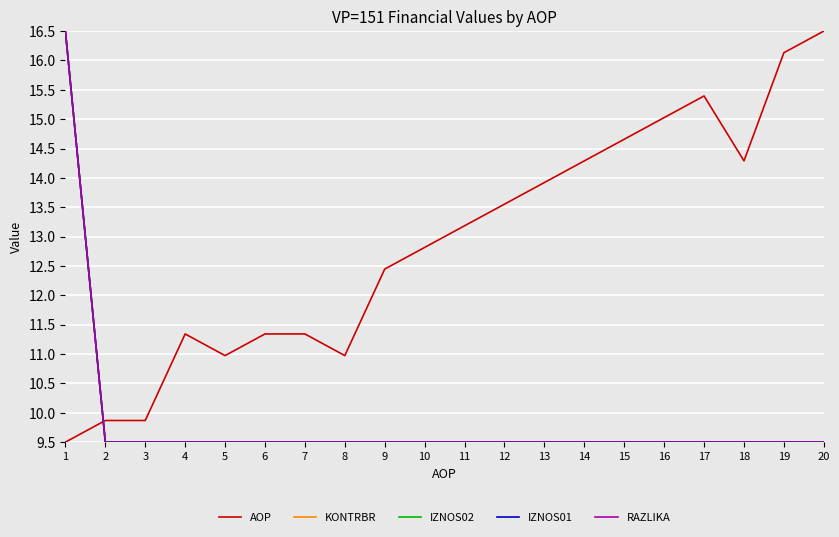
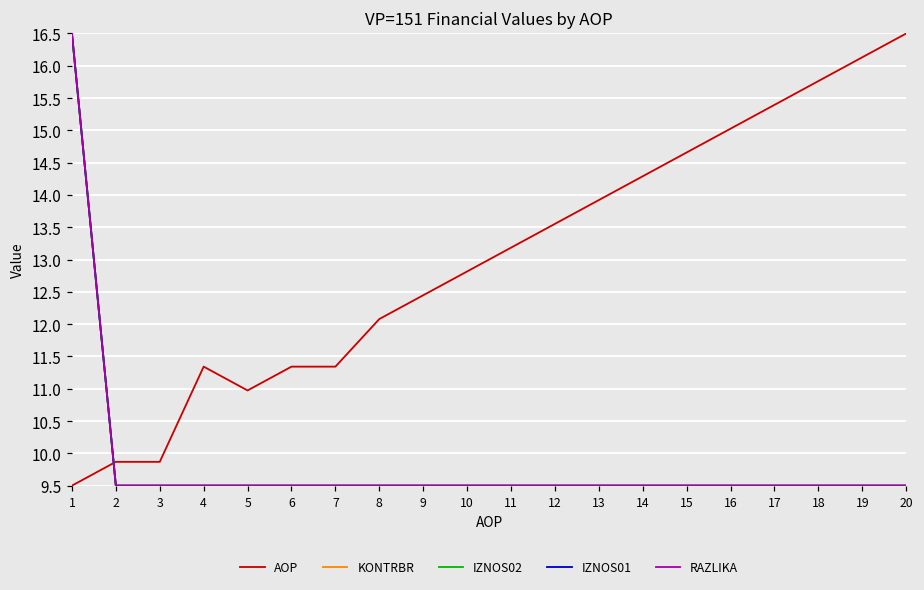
AOP, 8: 11.0 -> 12.1
AOP, 18: 14.3 -> 15.8
